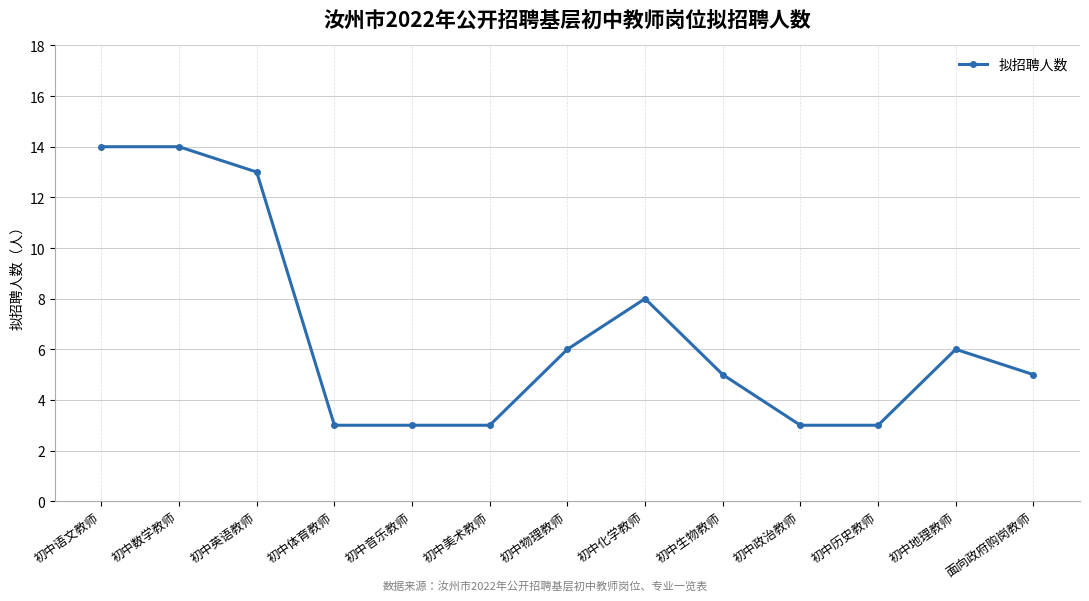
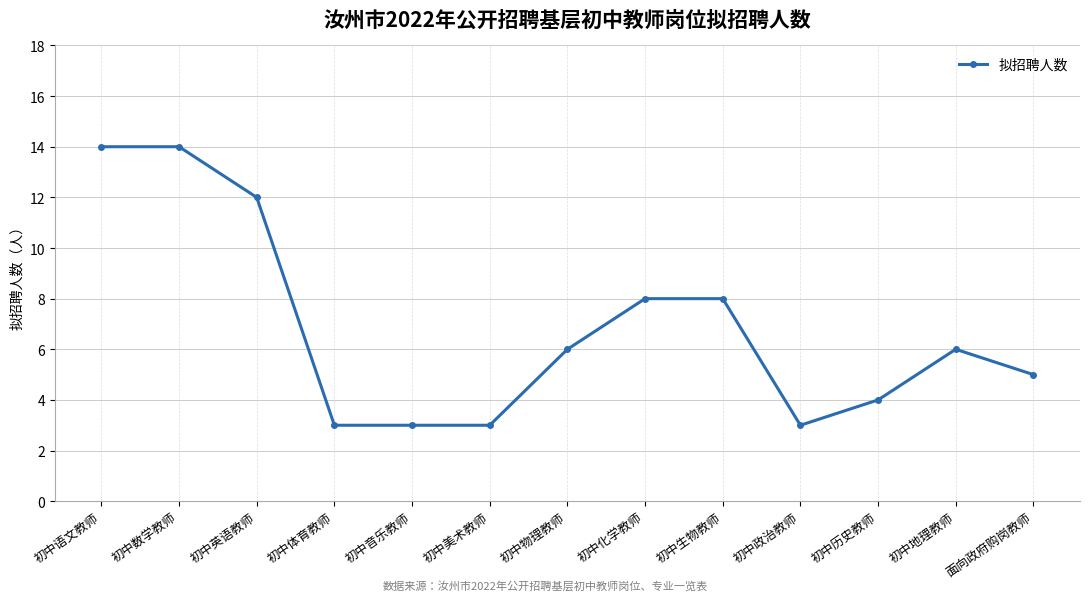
初中英语教师: 13 -> 12
初中生物教师: 5 -> 8
初中历史教师: 3 -> 4
